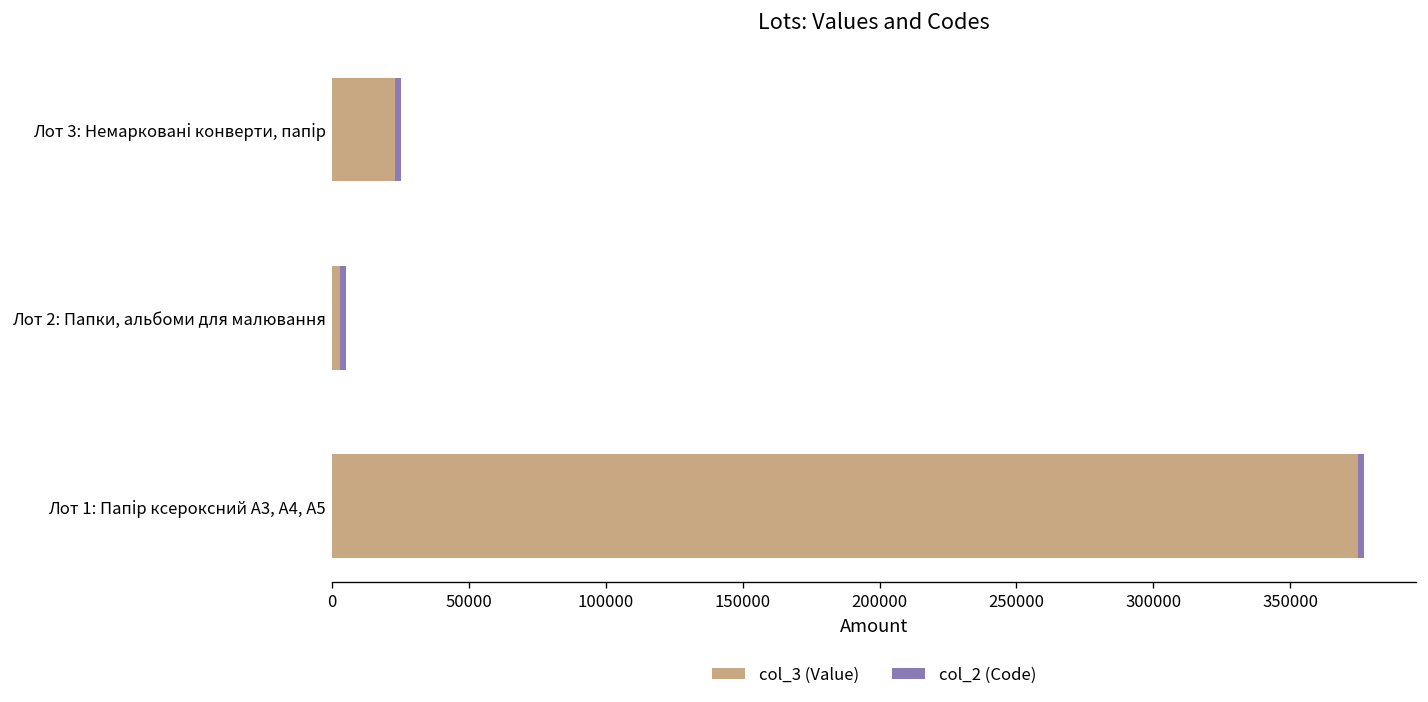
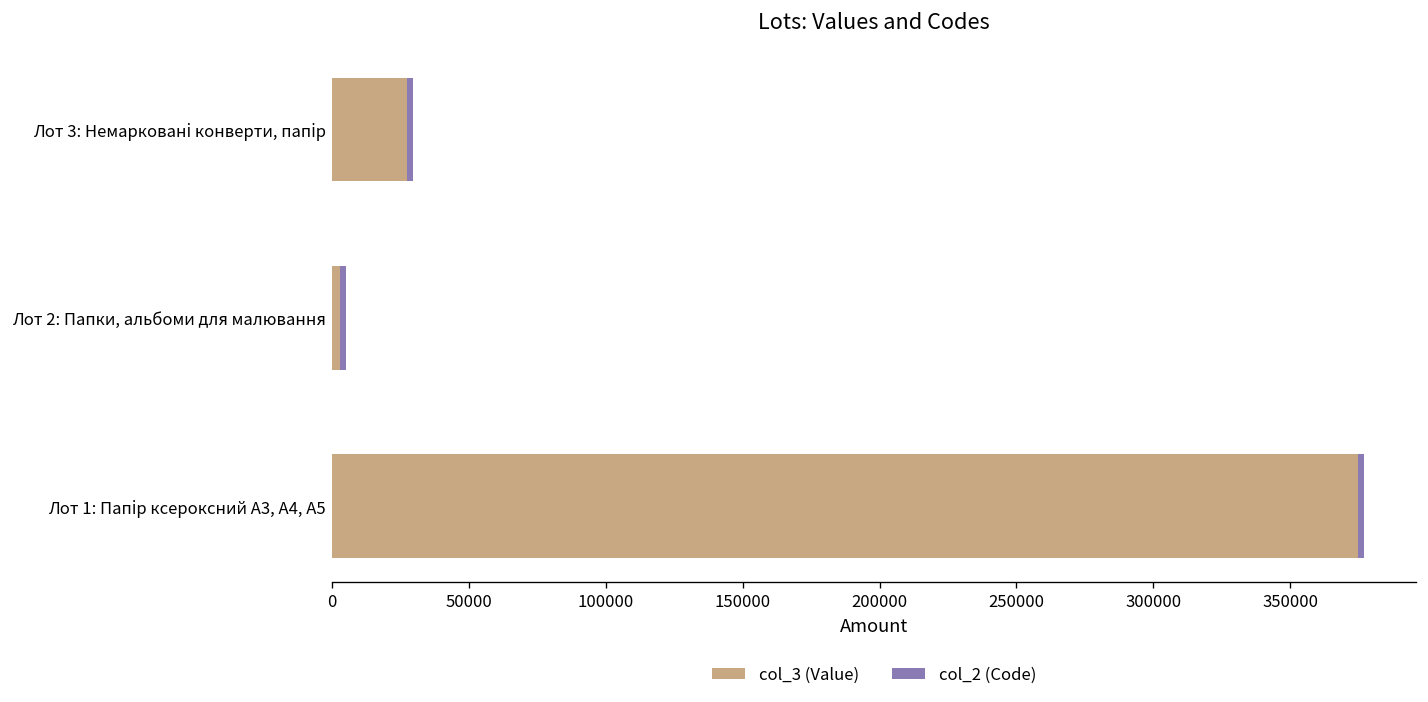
col_3 (Value), Лот 3: Немарковані конверти, папір: 23000 -> 27000
